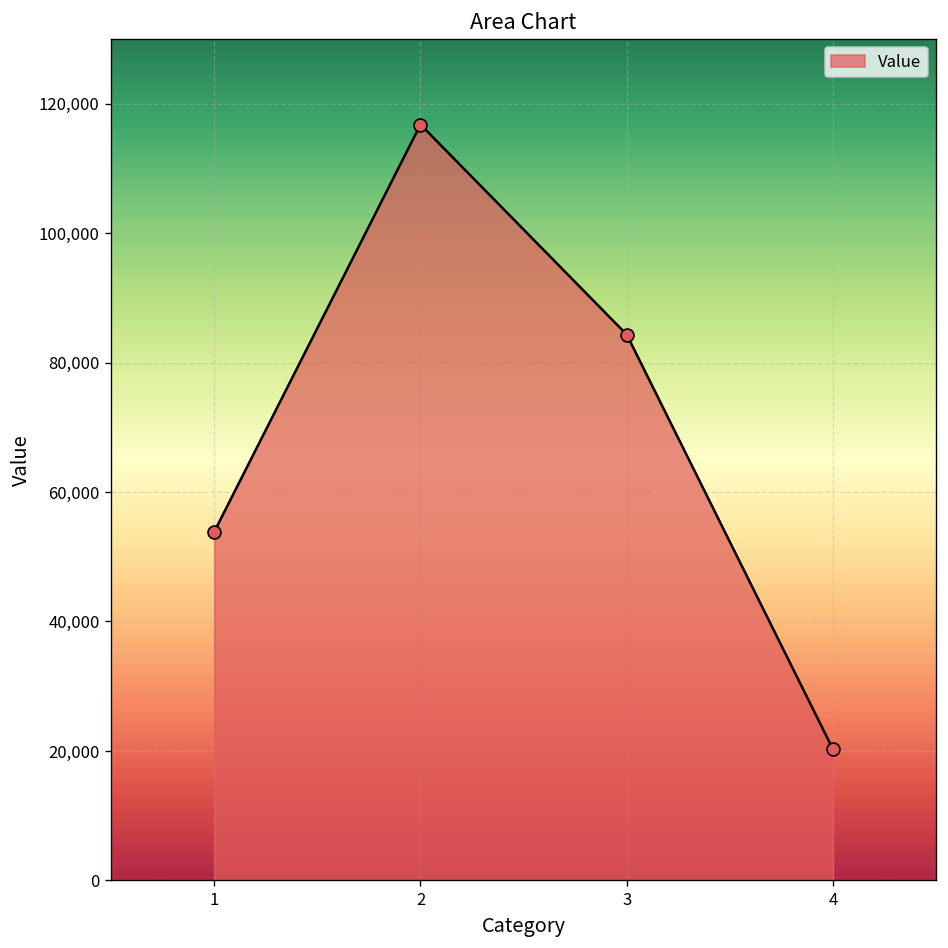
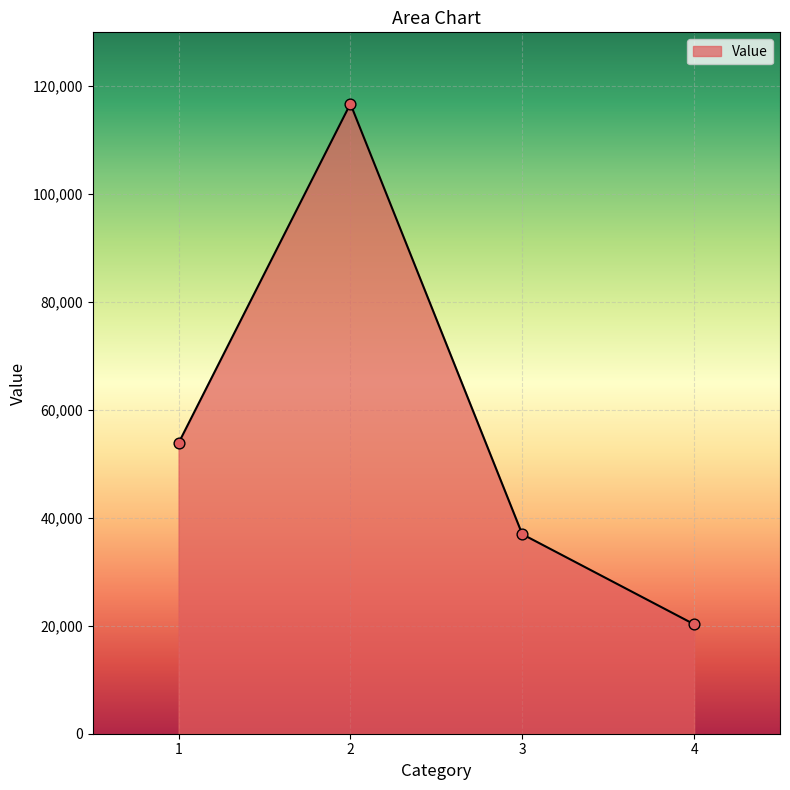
3: 84,000 -> 37,000
